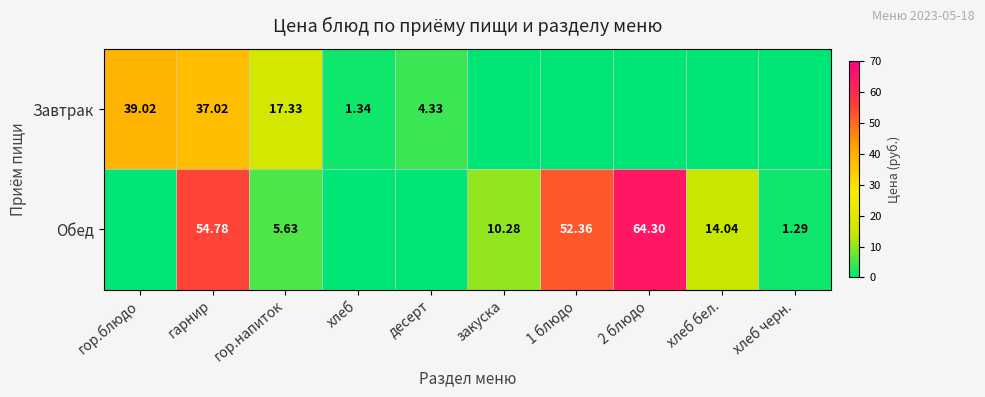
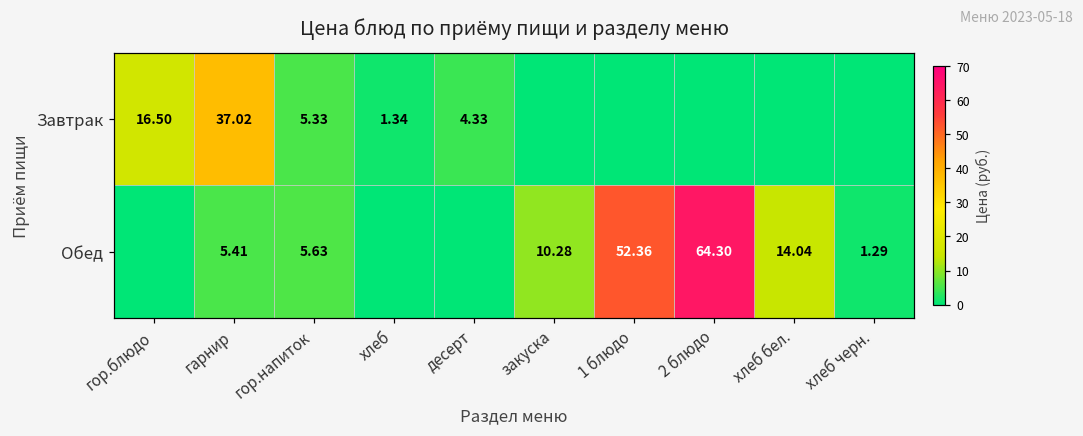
Завтрак, гор.блюдо: 39.02 -> 16.50
Завтрак, гор.напиток: 17.33 -> 5.33
Обед, гарнир: 54.78 -> 5.41
